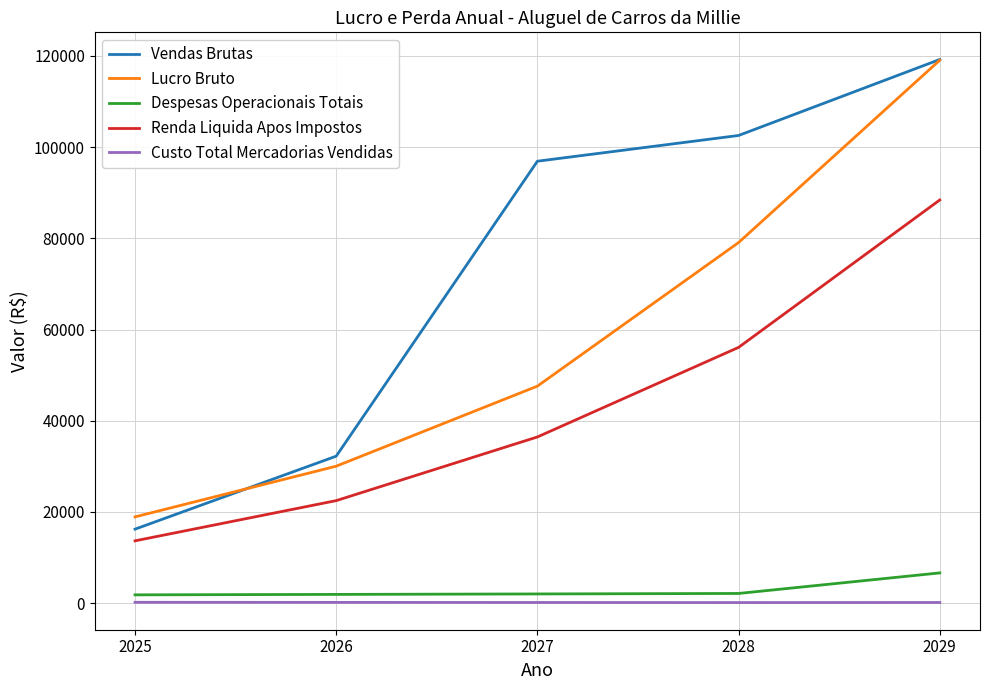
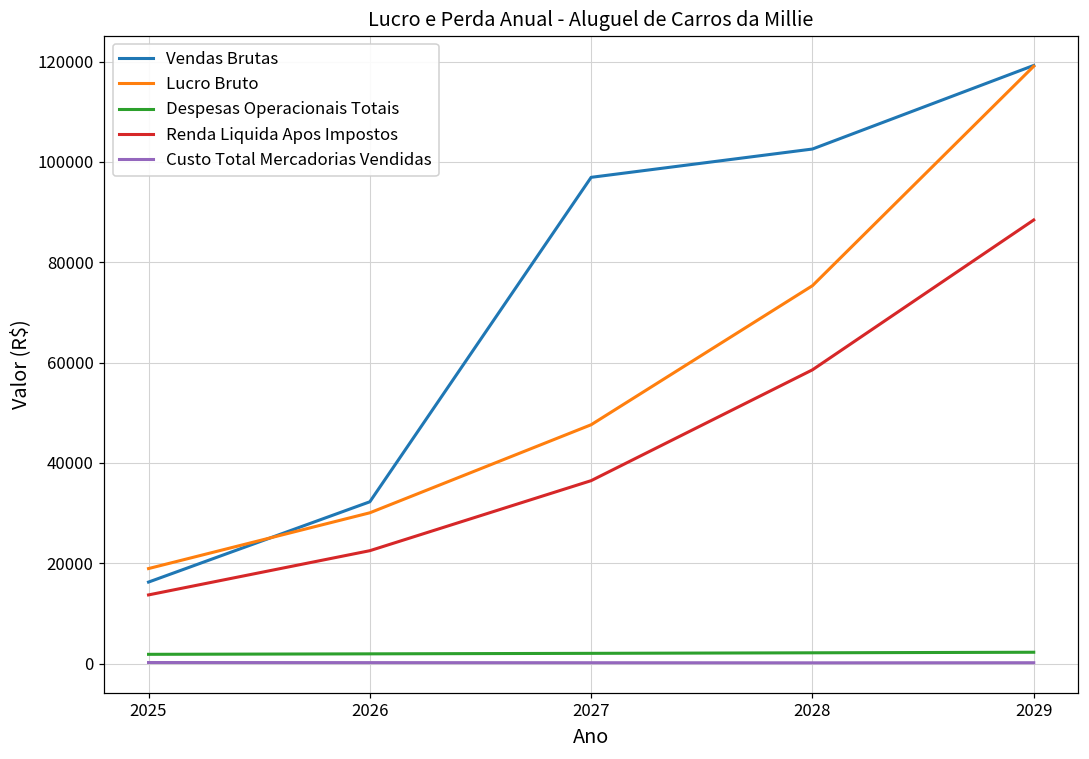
Lucro Bruto, 2028: 79000 -> 75000
Renda Liquida Apos Impostos, 2028: 56000 -> 59000
Despesas Operacionais Totais, 2029: 7000 -> 2000
